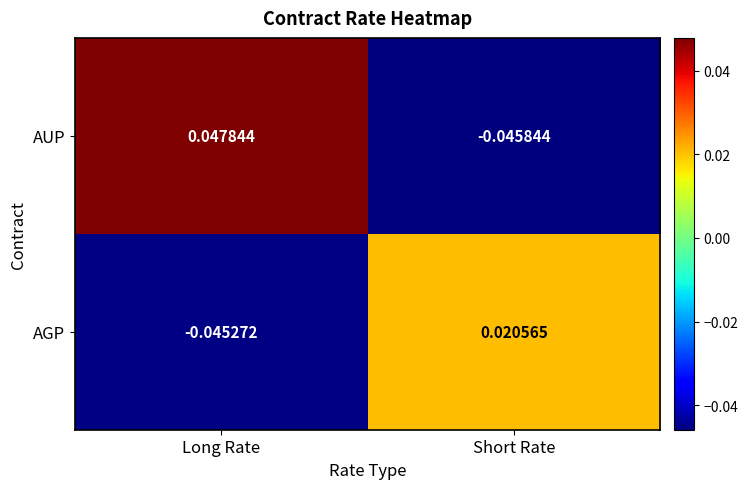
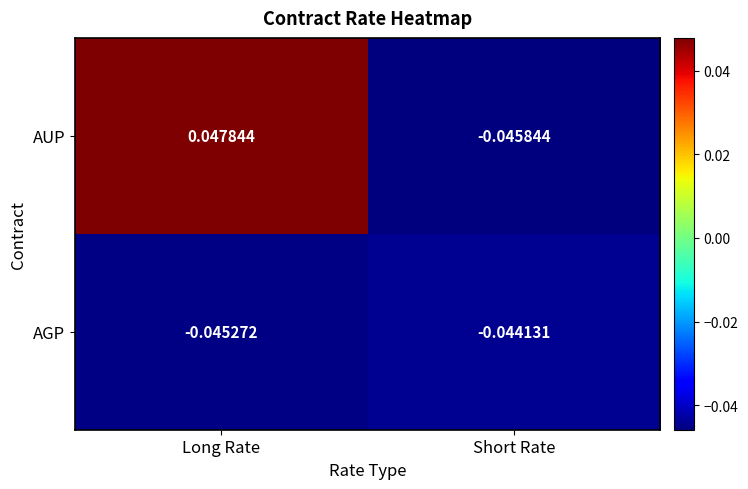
AGP, Short Rate: 0.020565 -> -0.044131
